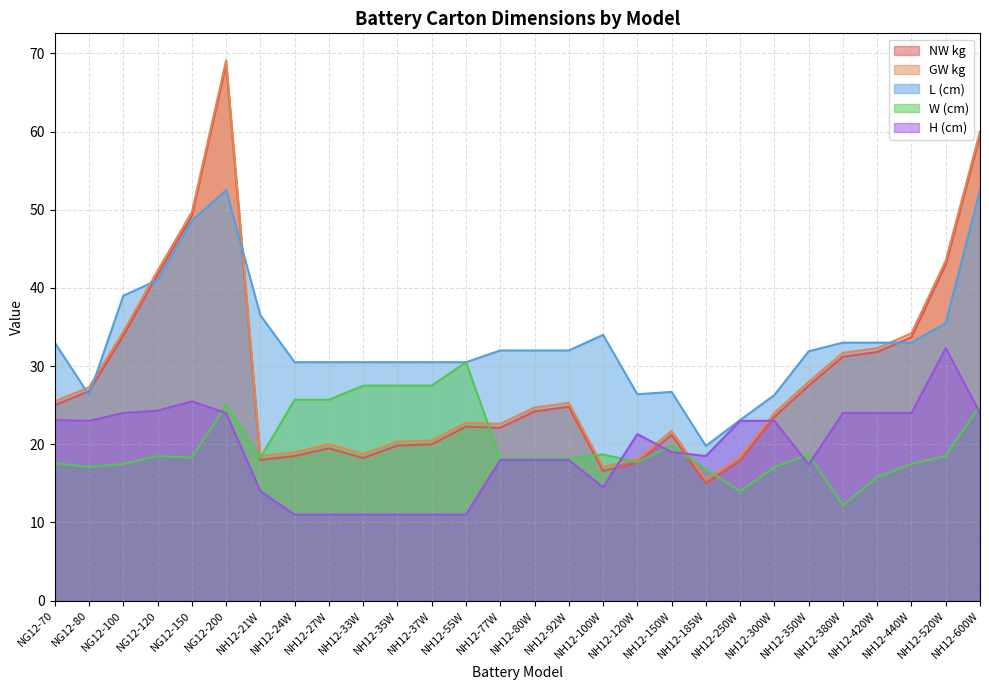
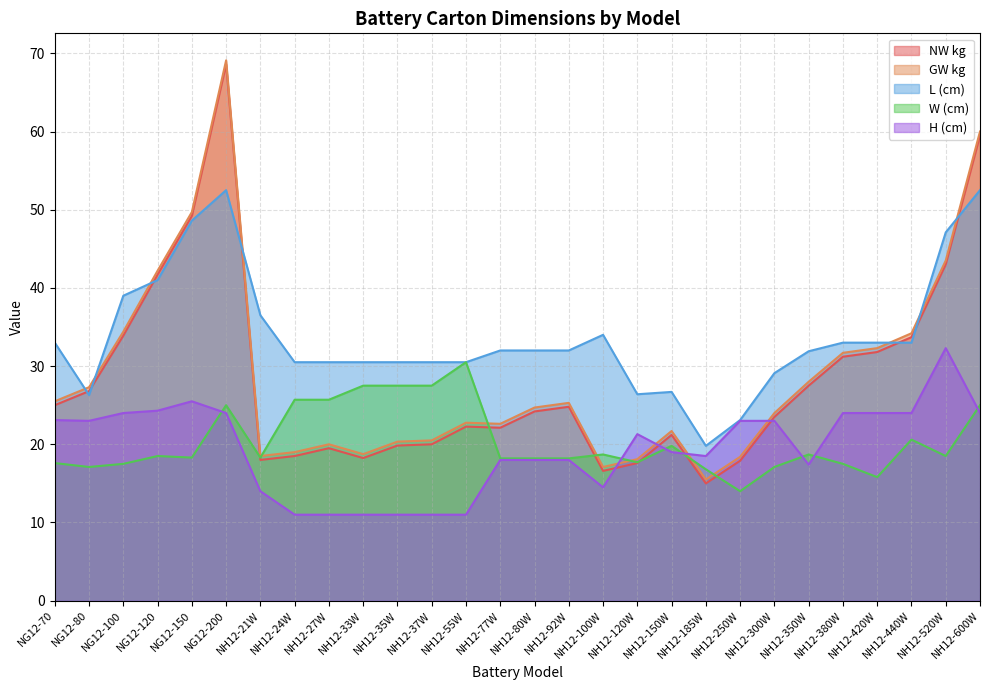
L (cm), NH12-300W: 26 -> 29
W (cm), NH12-380W: 12 -> 18
W (cm), NH12-440W: 18 -> 21
L (cm), NH12-520W: 36 -> 47
